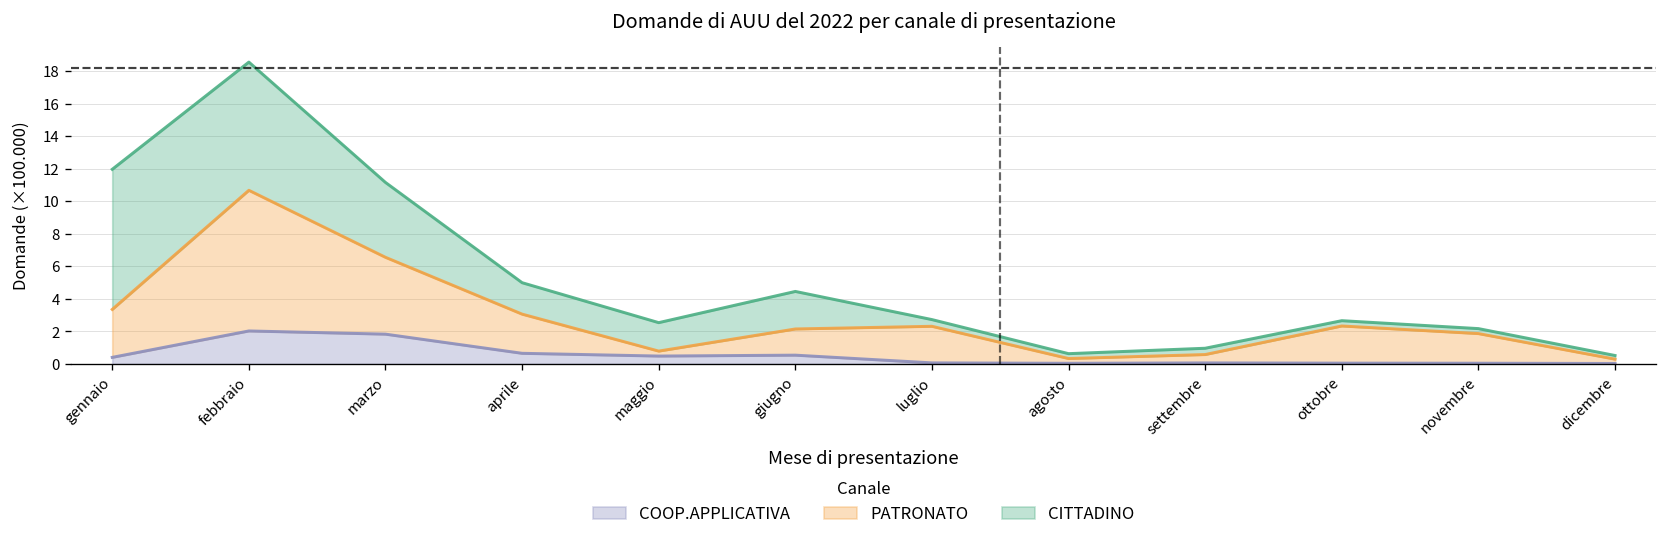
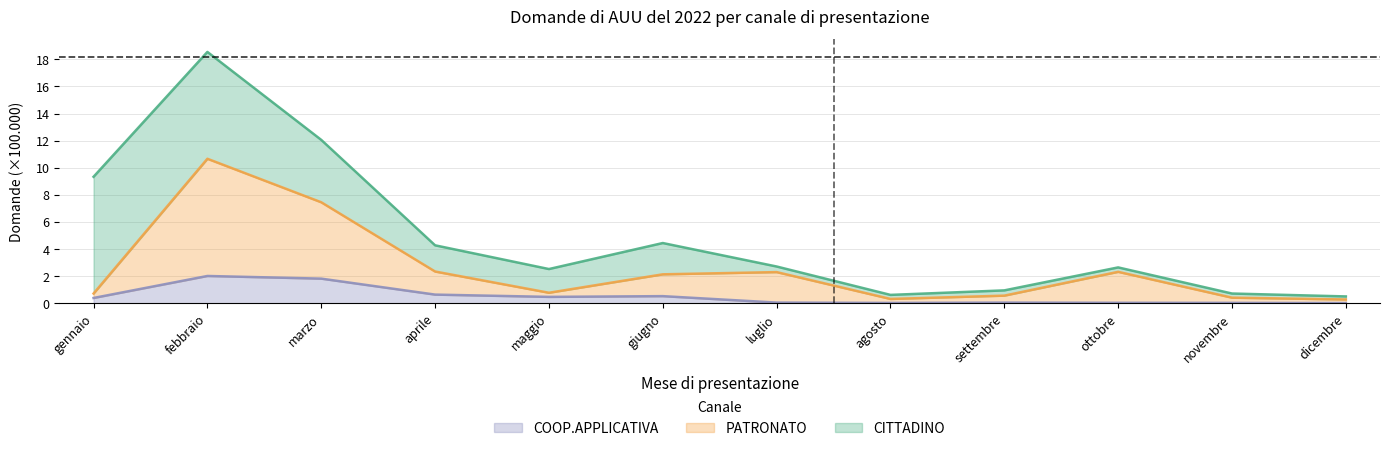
PATRONATO, gennaio: 2.9 -> 0.3
PATRONATO, marzo: 4.7 -> 5.6
PATRONATO, aprile: 2.4 -> 1.7
PATRONATO, novembre: 1.8 -> 0.4
